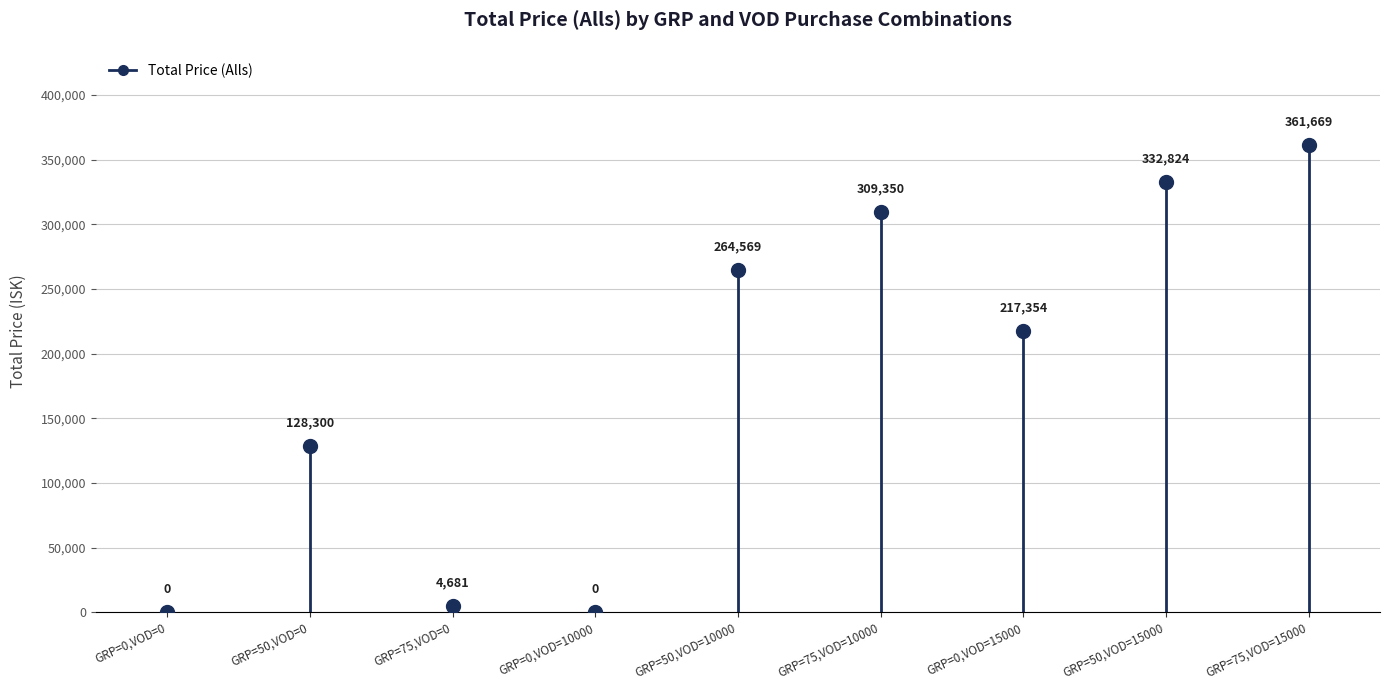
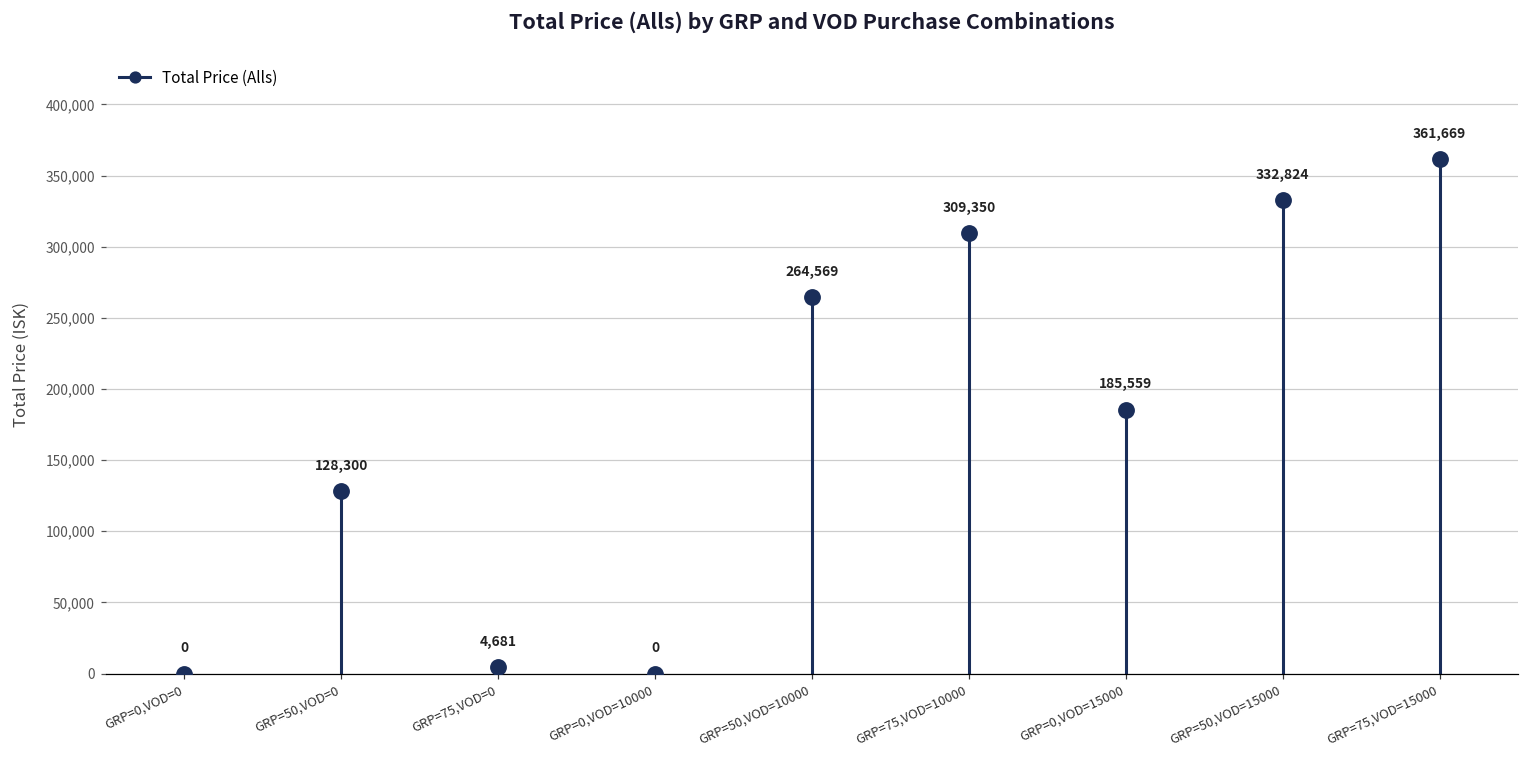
GRP=0,VOD=15000: 217,354 -> 185,559
